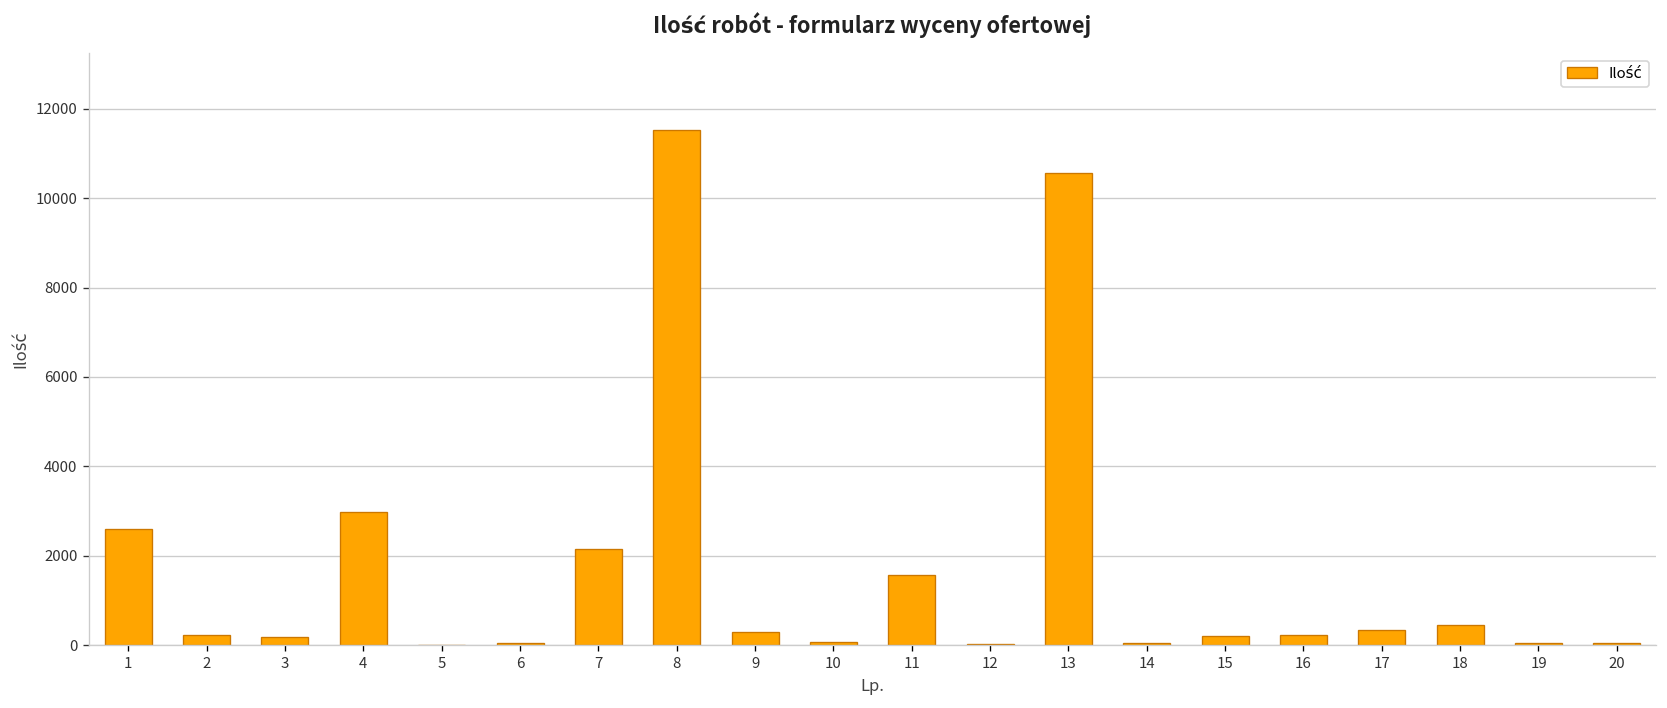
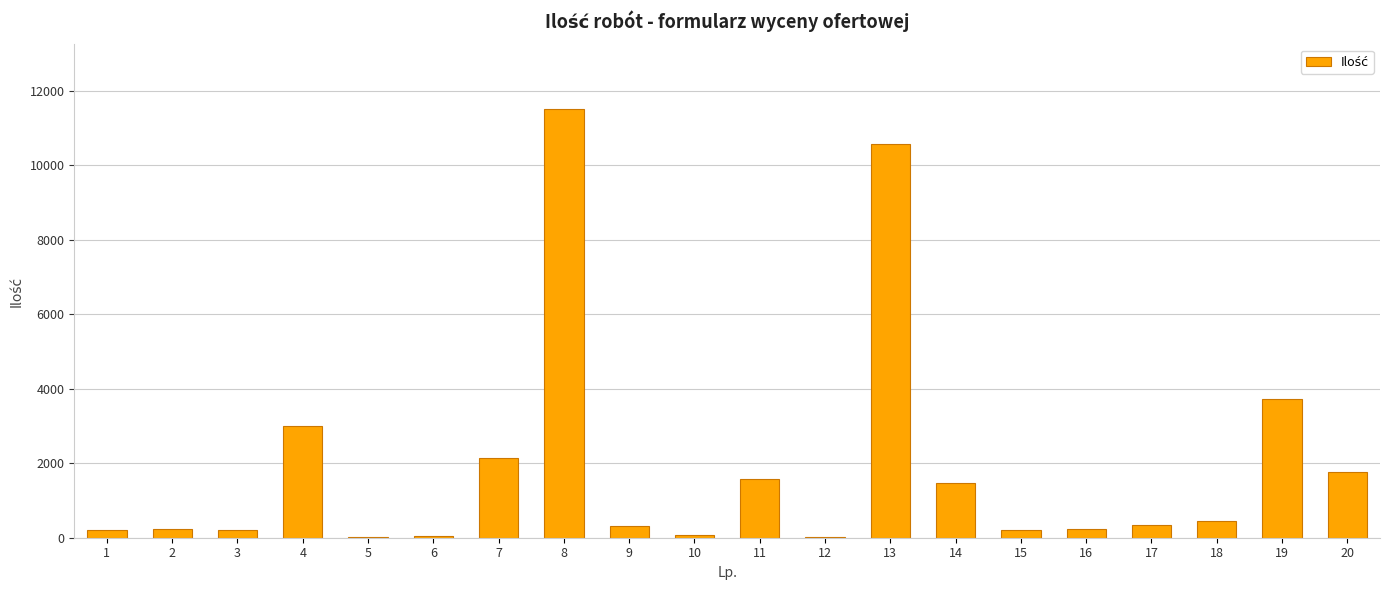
1: 2600 -> 200
14: 0 -> 1500
19: 0 -> 3700
20: 0 -> 1800
